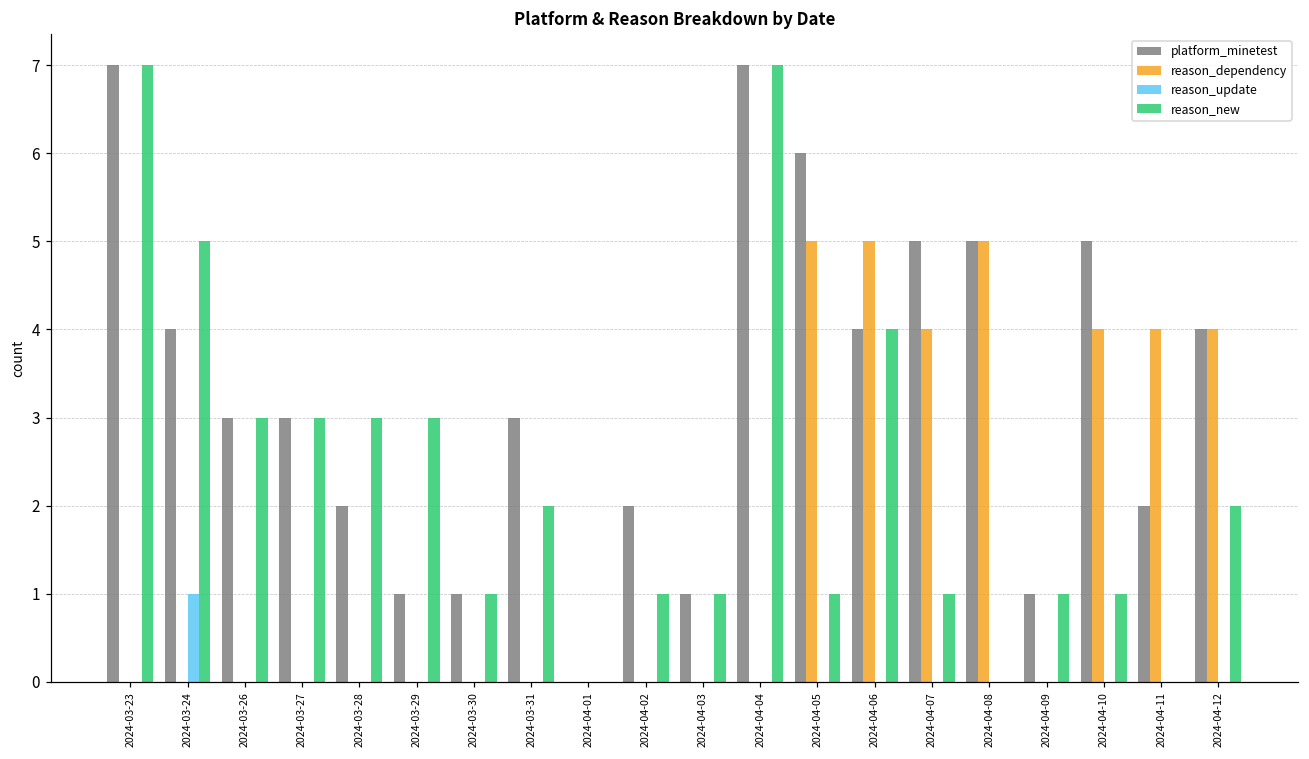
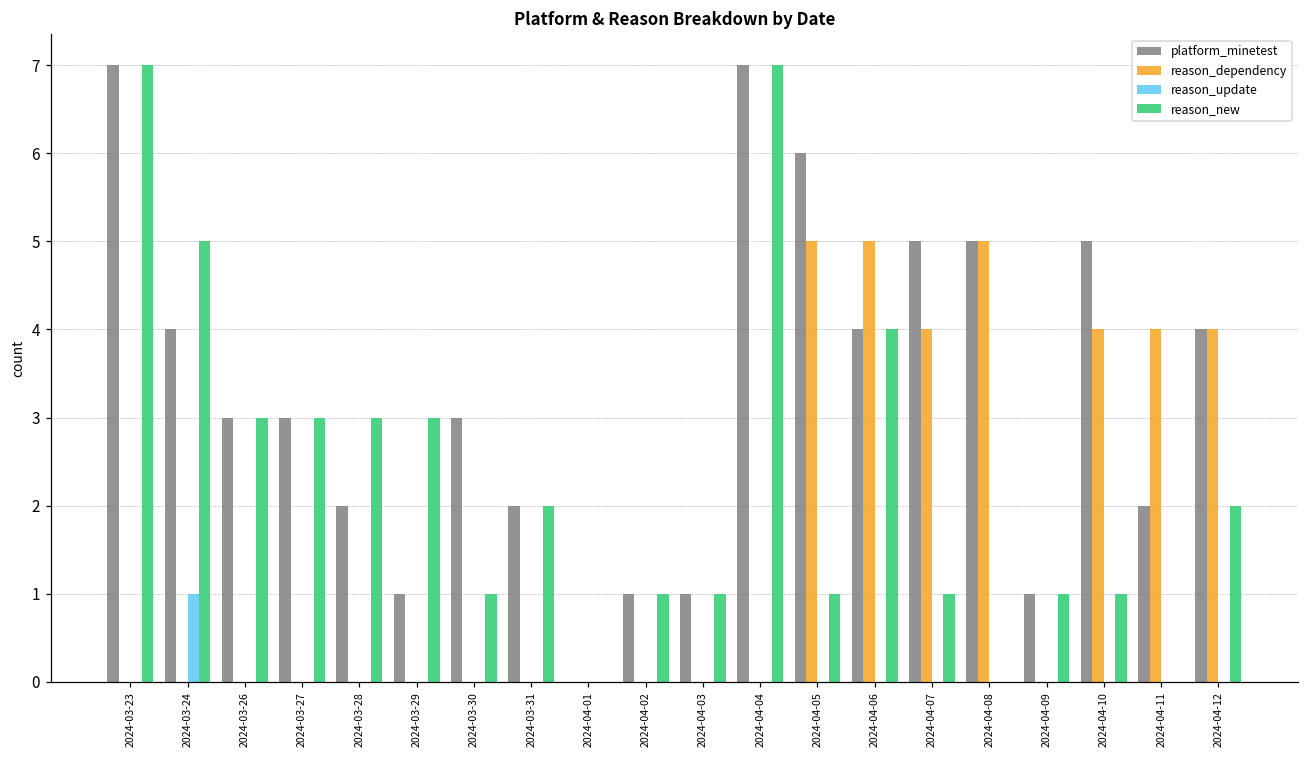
platform_minetest, 2024-03-30: 1 -> 3
platform_minetest, 2024-03-31: 3 -> 2
platform_minetest, 2024-04-02: 2 -> 1
